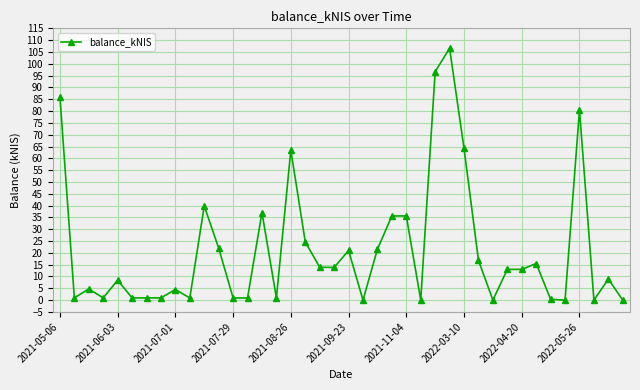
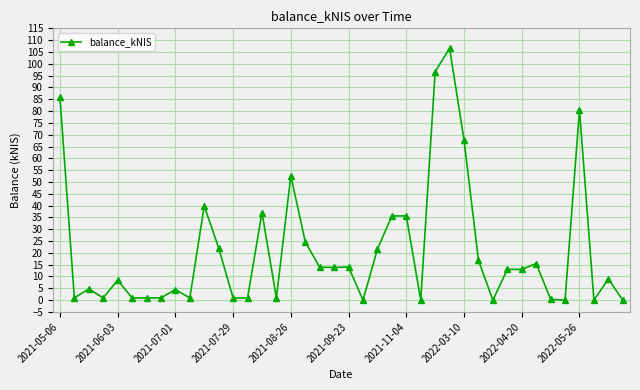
2021-08-26: 63 -> 53
2021-09-23: 21 -> 14
2022-03-10: 64 -> 68
